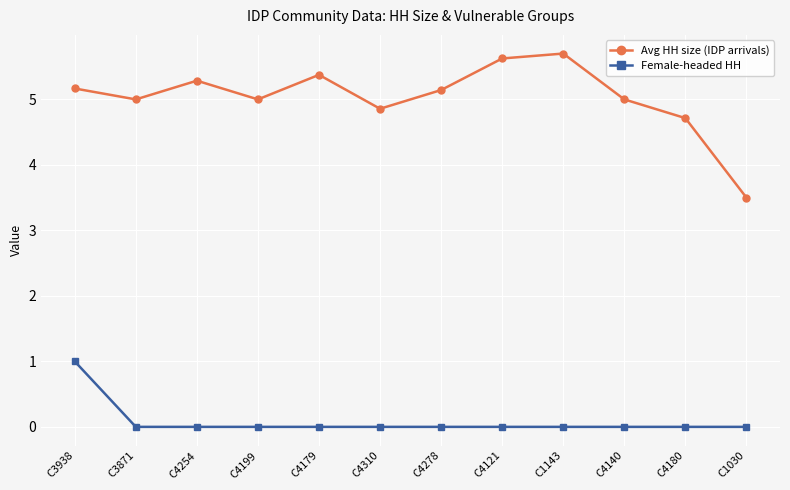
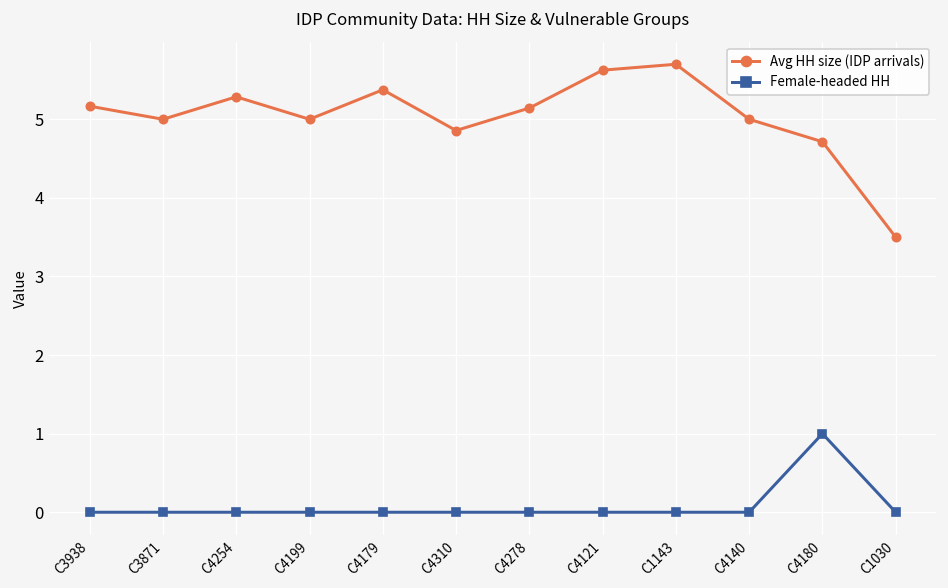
Female-headed HH, C3938: 1 -> 0
Female-headed HH, C4180: 0 -> 1
